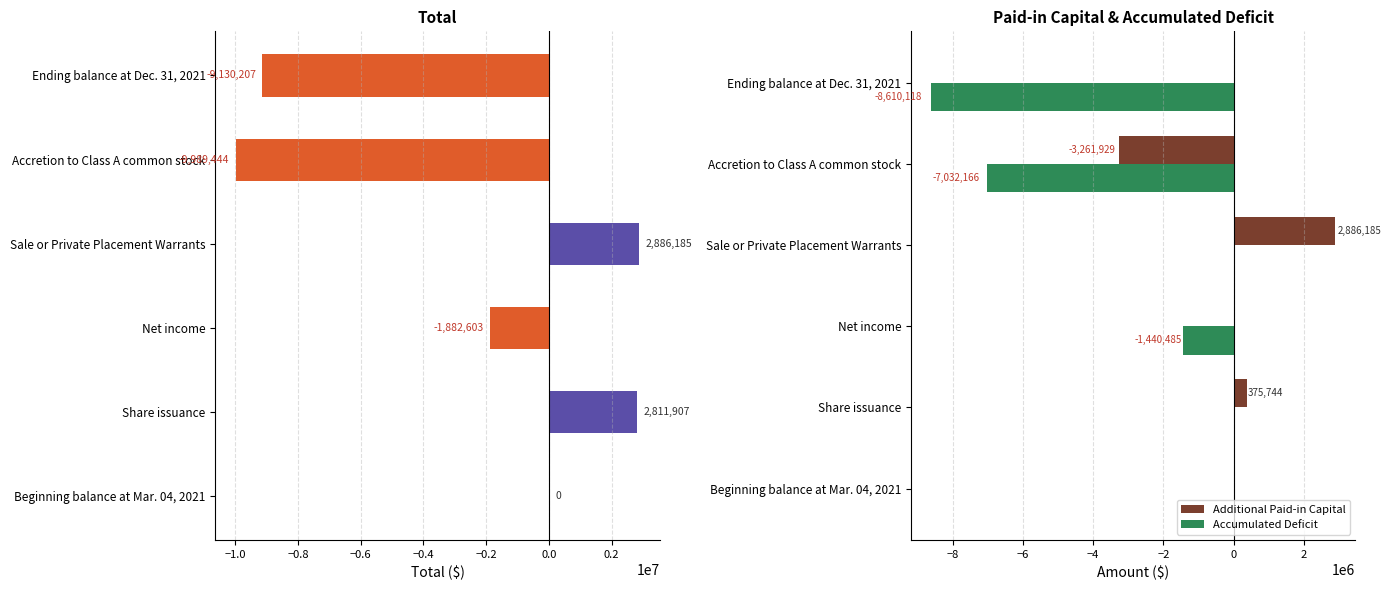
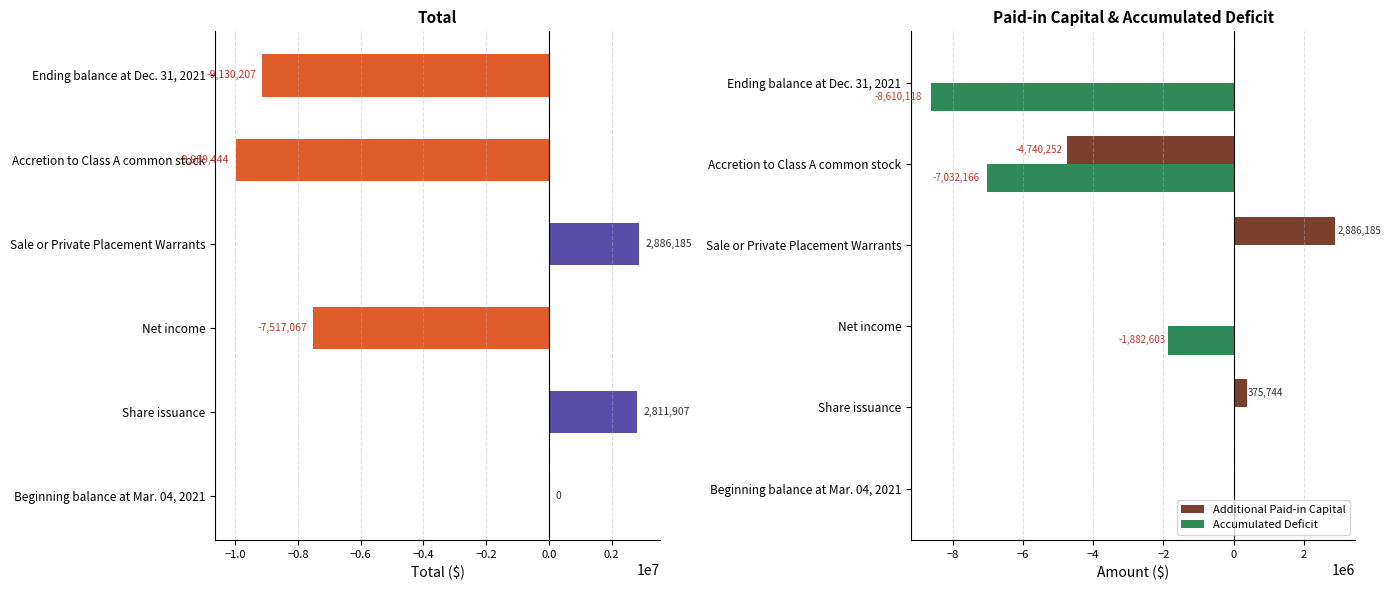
Total, Net income: -1,882,603 -> -7,517,067
Paid-in Capital & Accumulated Deficit, Additional Paid-in Capital, Accretion to Class A common stock: -3,261,929 -> -4,740,252
Paid-in Capital & Accumulated Deficit, Accumulated Deficit, Net income: -1,440,485 -> -1,882,603
